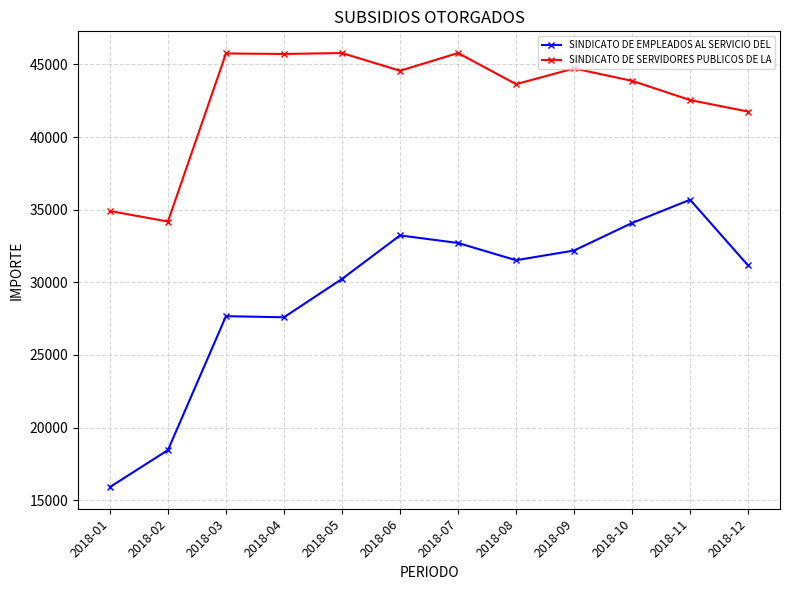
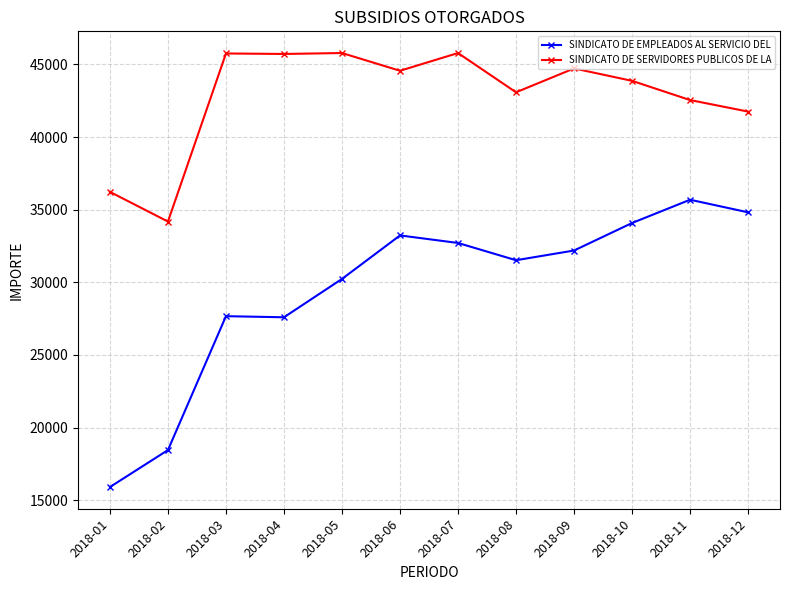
SINDICATO DE SERVIDORES PUBLICOS DE LA, 2018-01: 34900 -> 36200
SINDICATO DE SERVIDORES PUBLICOS DE LA, 2018-08: 43600 -> 43100
SINDICATO DE EMPLEADOS AL SERVICIO DEL, 2018-12: 31200 -> 34800
